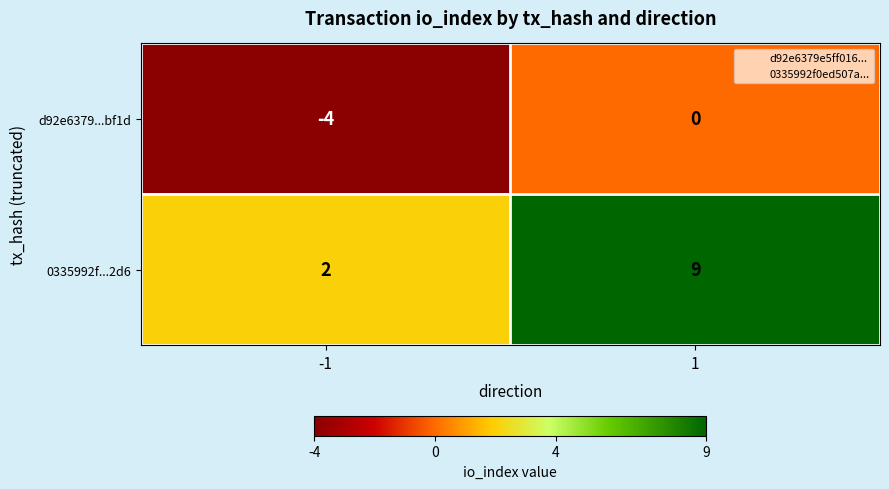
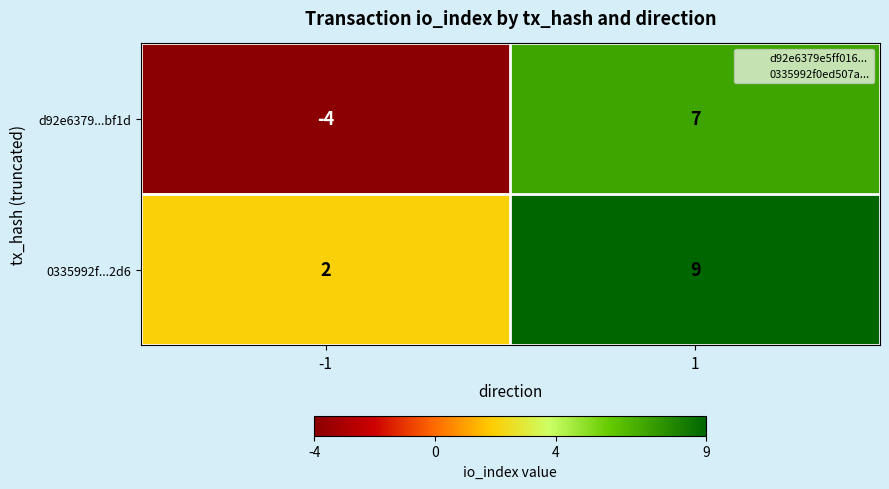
d92e6379...bf1d, 1: 0 -> 7
